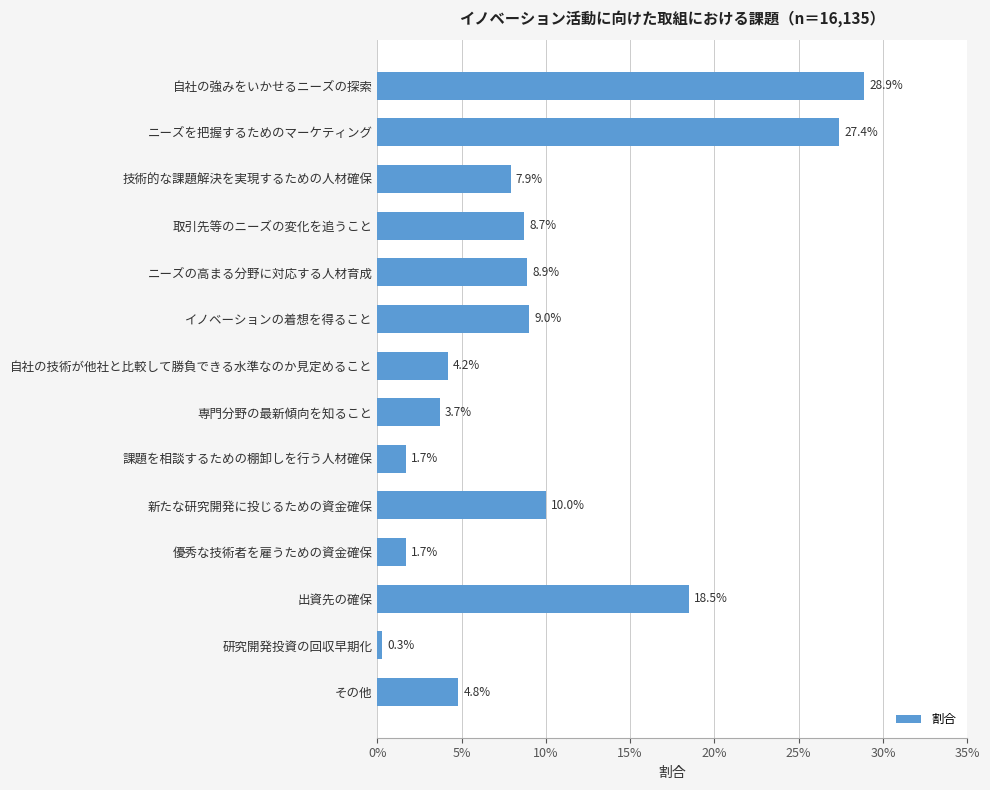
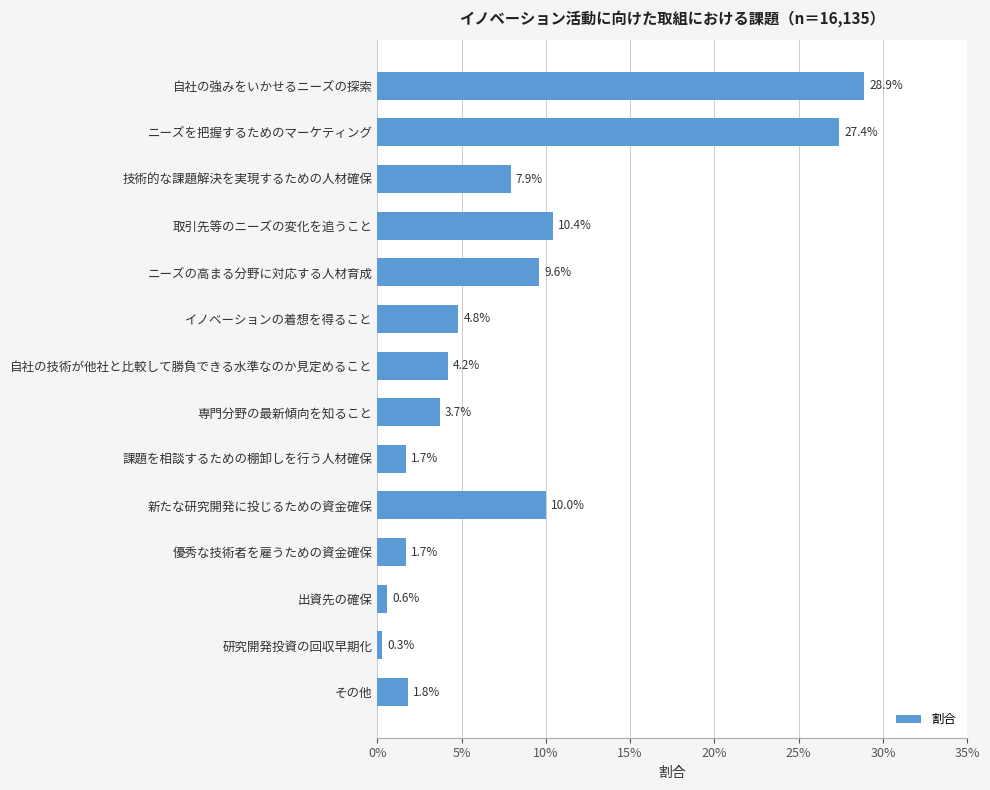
取引先等のニーズの変化を追うこと: 8.7% -> 10.4%
ニーズの高まる分野に対応する人材育成: 8.9% -> 9.6%
イノベーションの着想を得ること: 9.0% -> 4.8%
出資先の確保: 18.5% -> 0.6%
その他: 4.8% -> 1.8%
